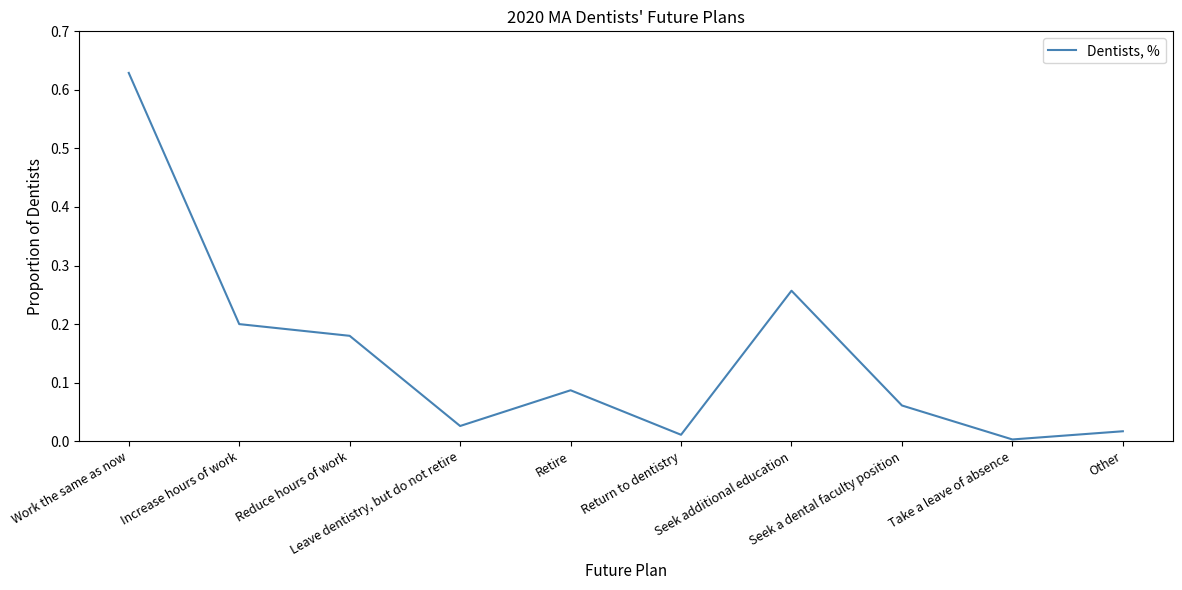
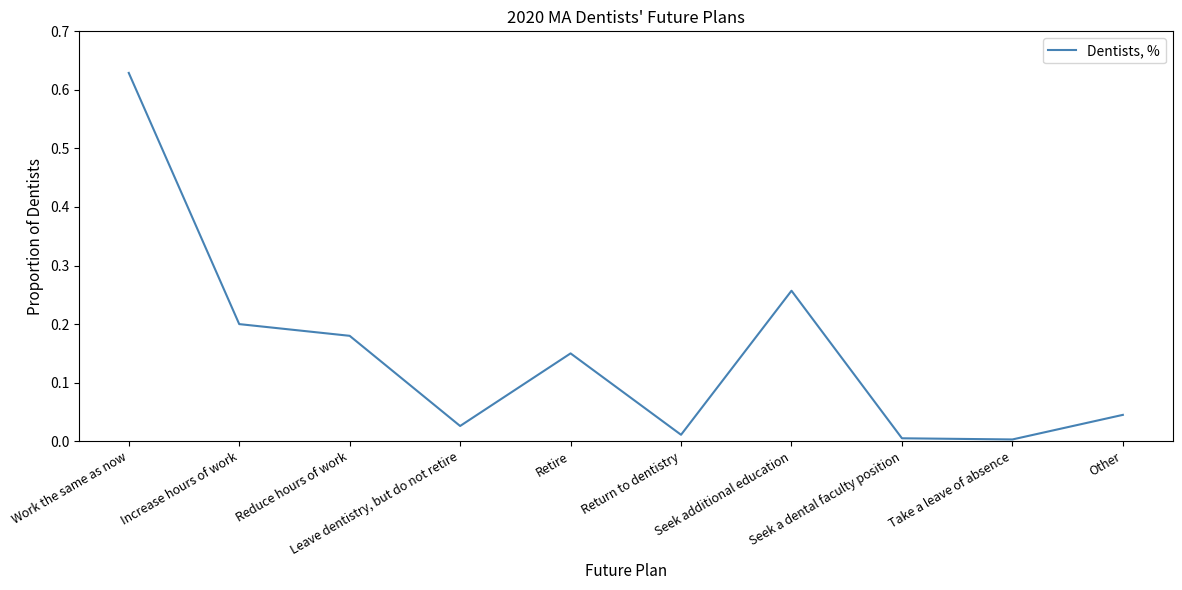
Retire: 0.09 -> 0.15
Seek a dental faculty position: 0.06 -> 0.01
Other: 0.02 -> 0.05
